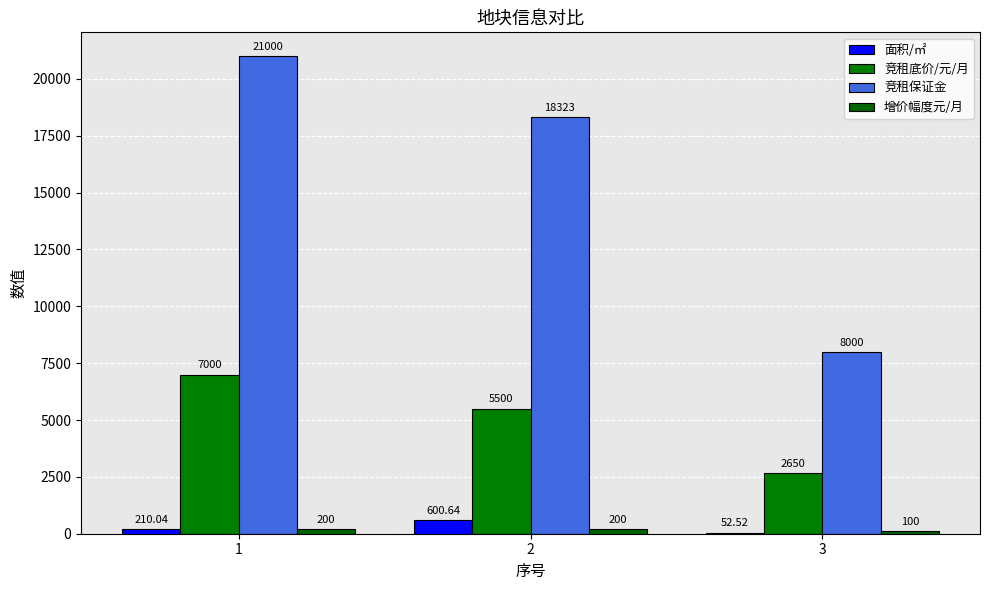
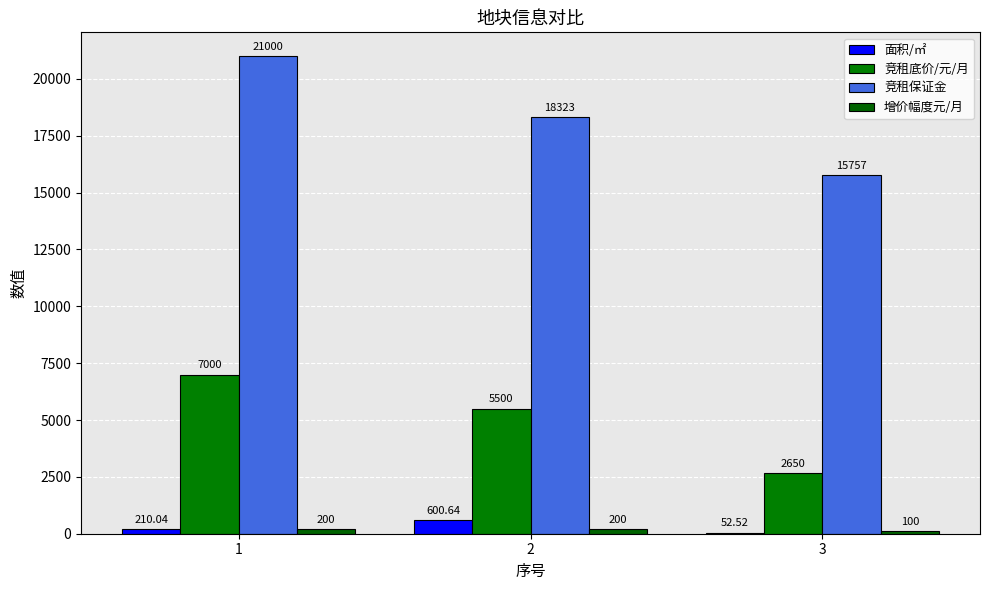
竞租保证金, 3: 8000 -> 15757
